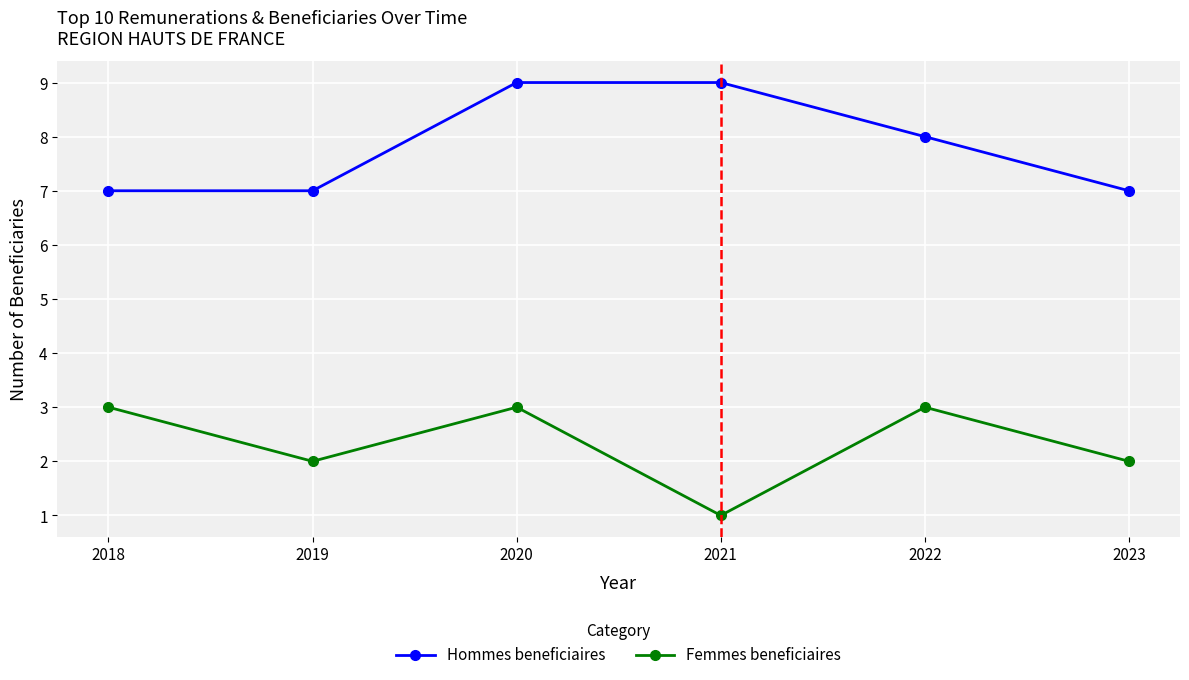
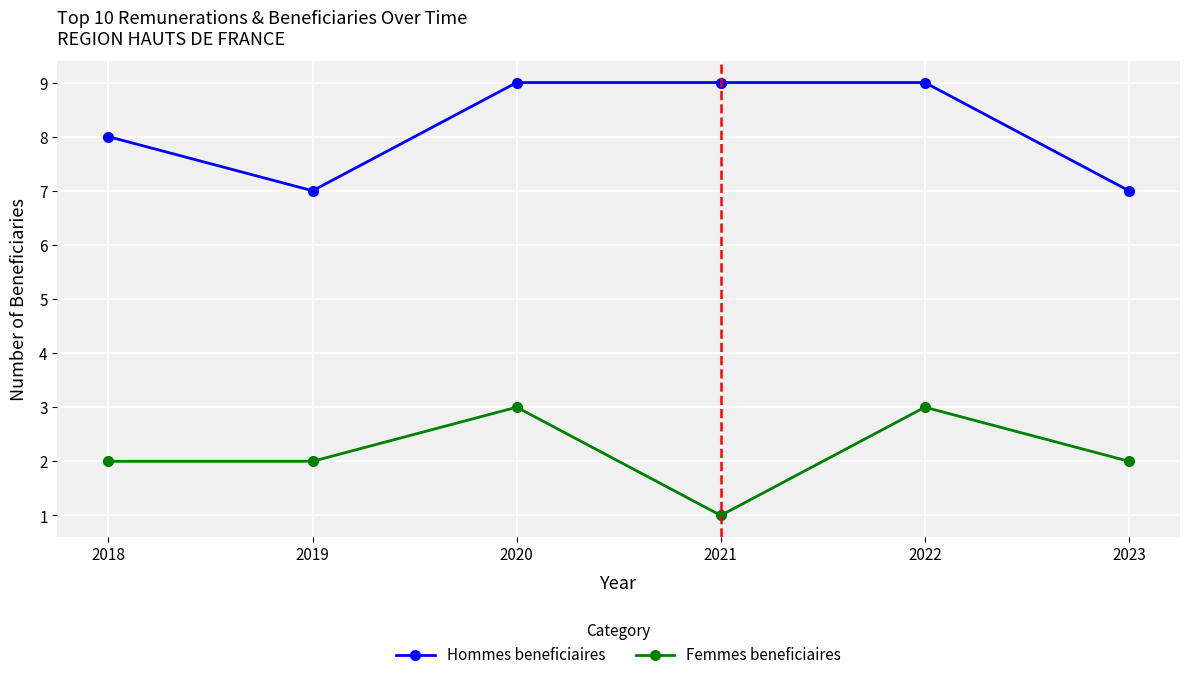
Hommes beneficiaires, 2018: 7 -> 8
Femmes beneficiaires, 2018: 3 -> 2
Hommes beneficiaires, 2022: 8 -> 9
